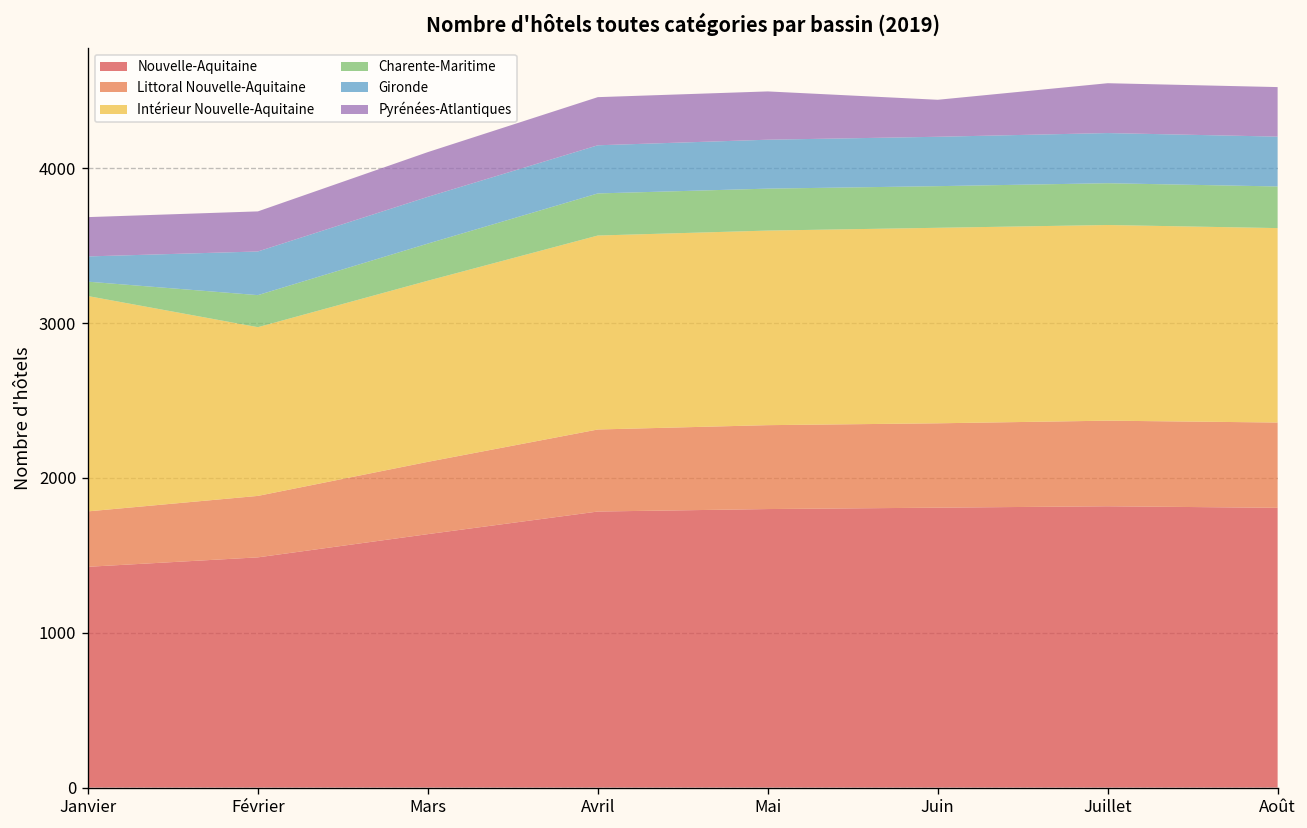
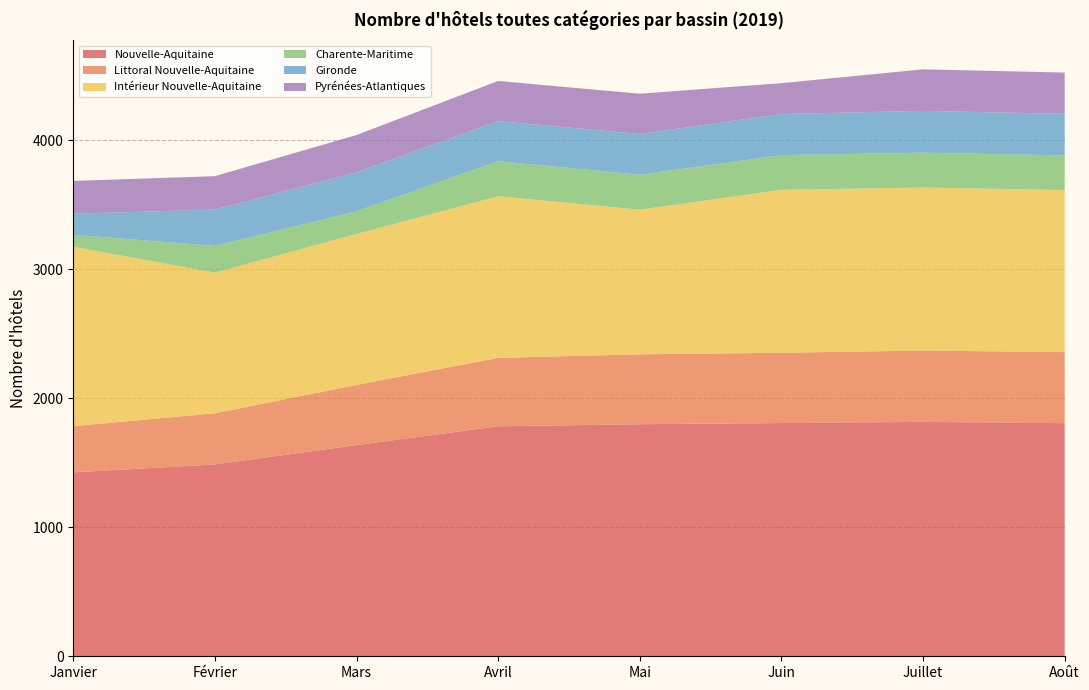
Charente-Maritime, Mars: 240 -> 180
Intérieur Nouvelle-Aquitaine, Mai: 1260 -> 1120
